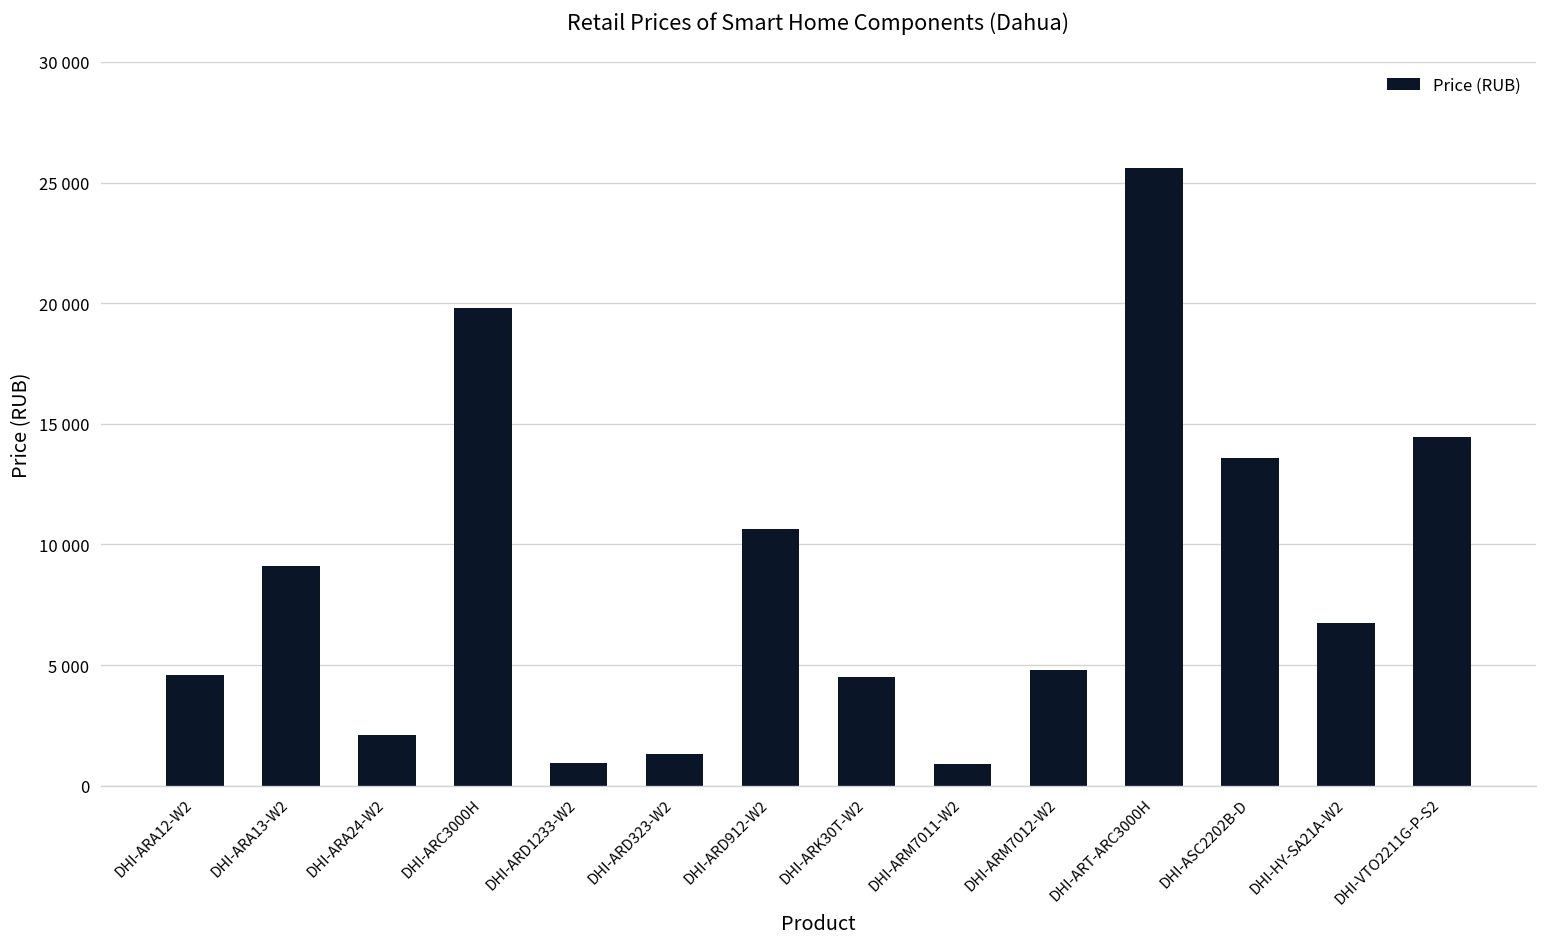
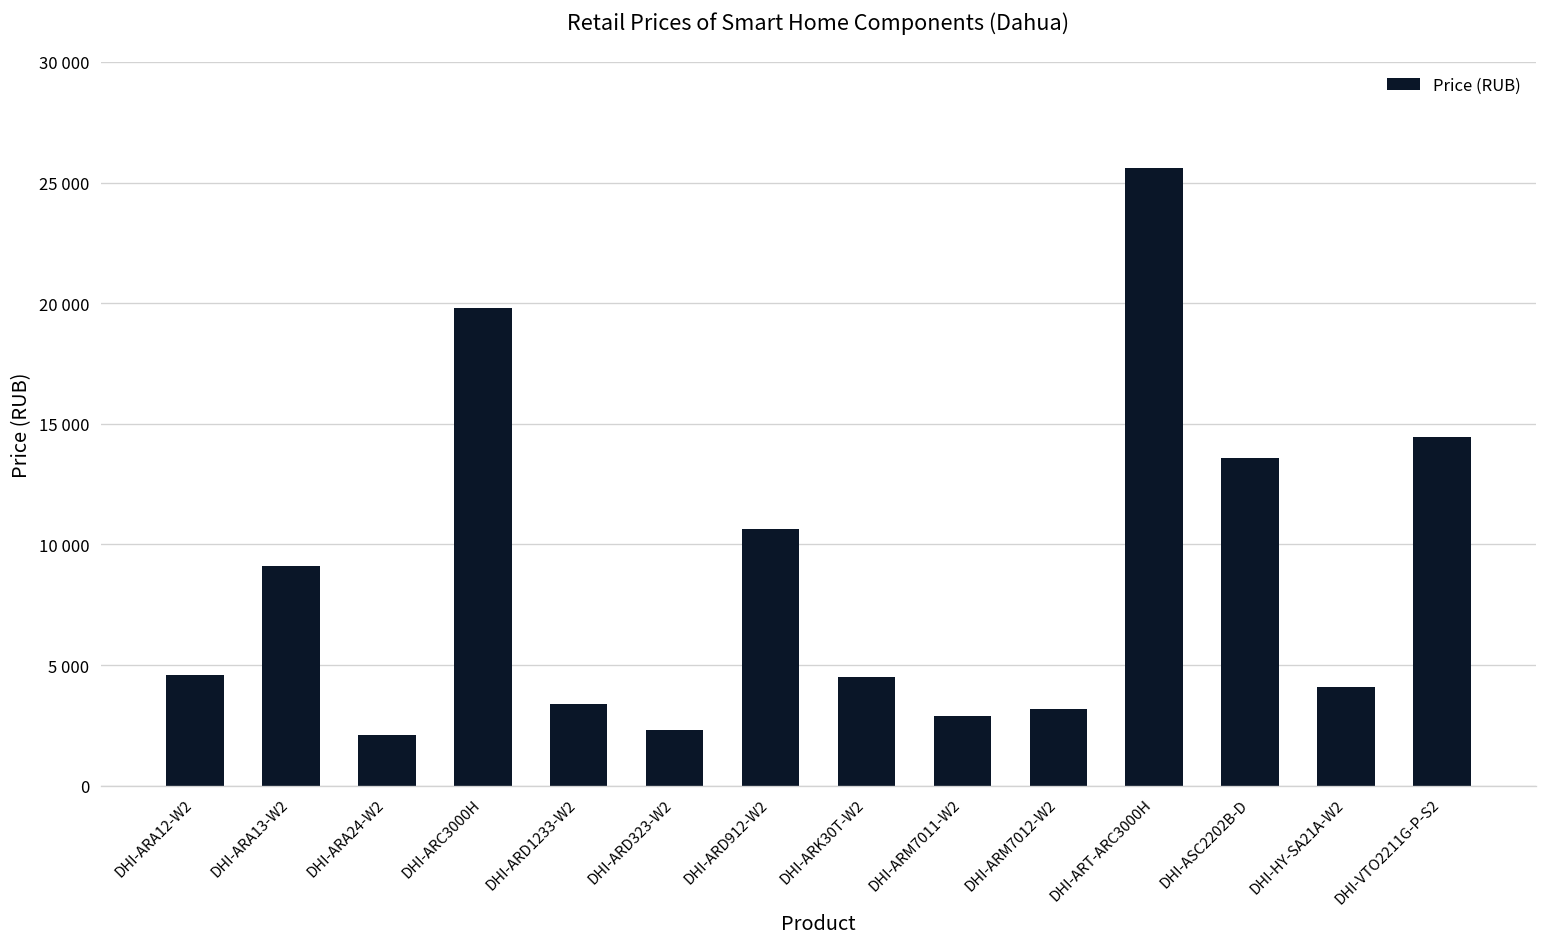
DHI-ARD1233-W2: 900 -> 3400
DHI-ARD323-W2: 1300 -> 2300
DHI-ARM7011-W2: 900 -> 2900
DHI-ARM7012-W2: 4800 -> 3200
DHI-HY-SA21A-W2: 6800 -> 4100
